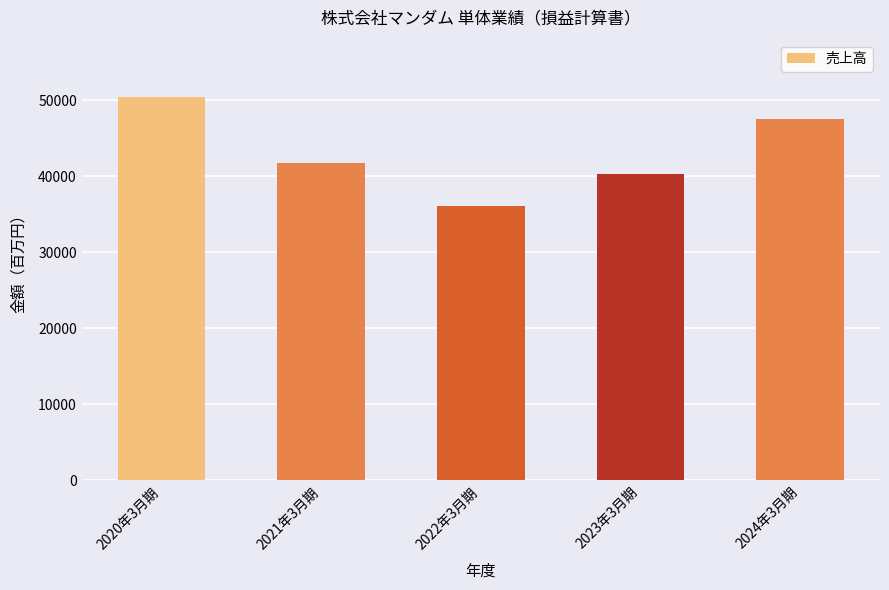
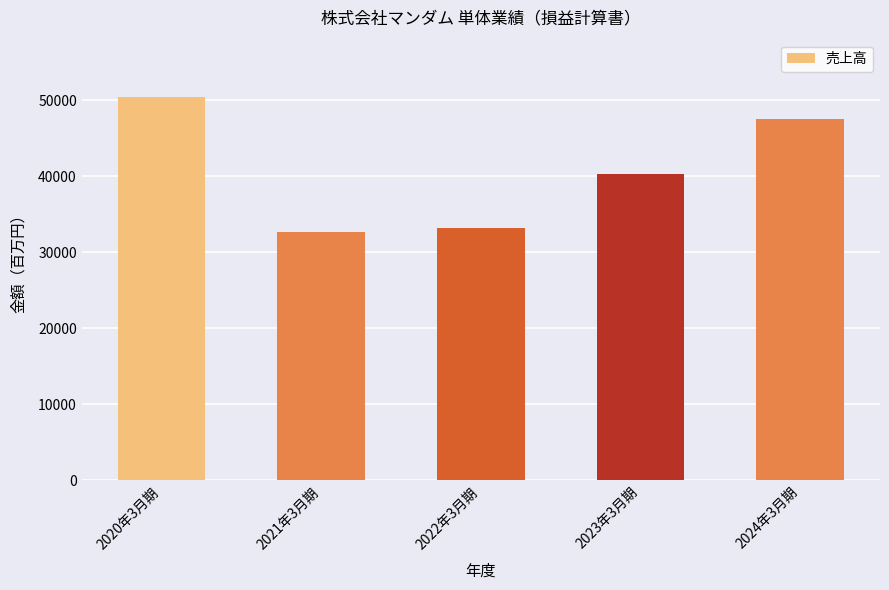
2021年3月期: 42000 -> 33000
2022年3月期: 36000 -> 33000
